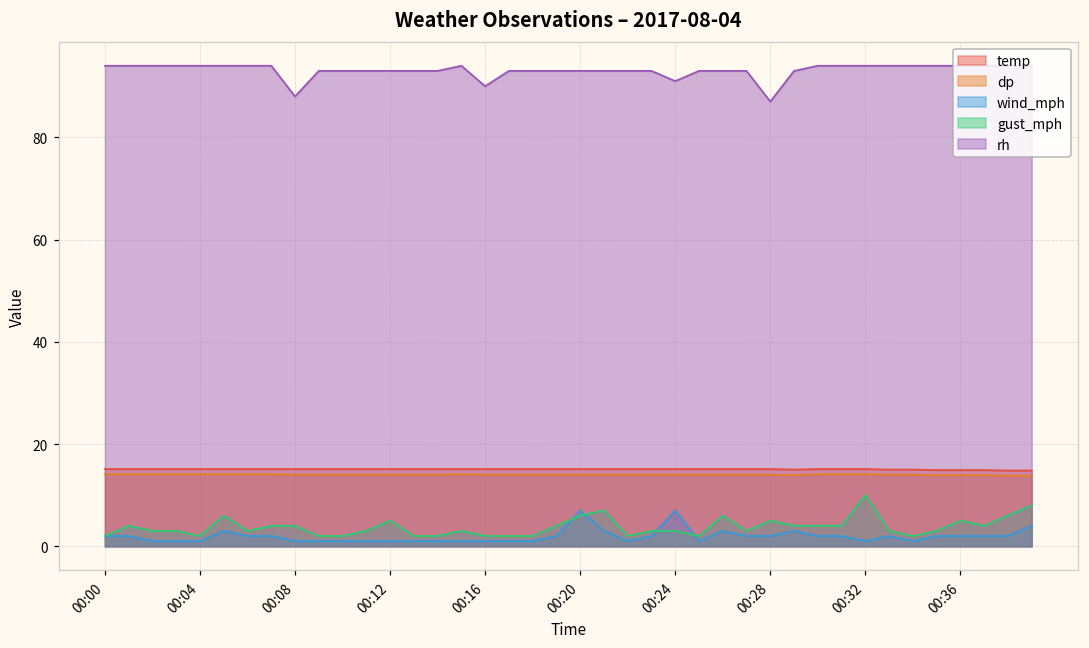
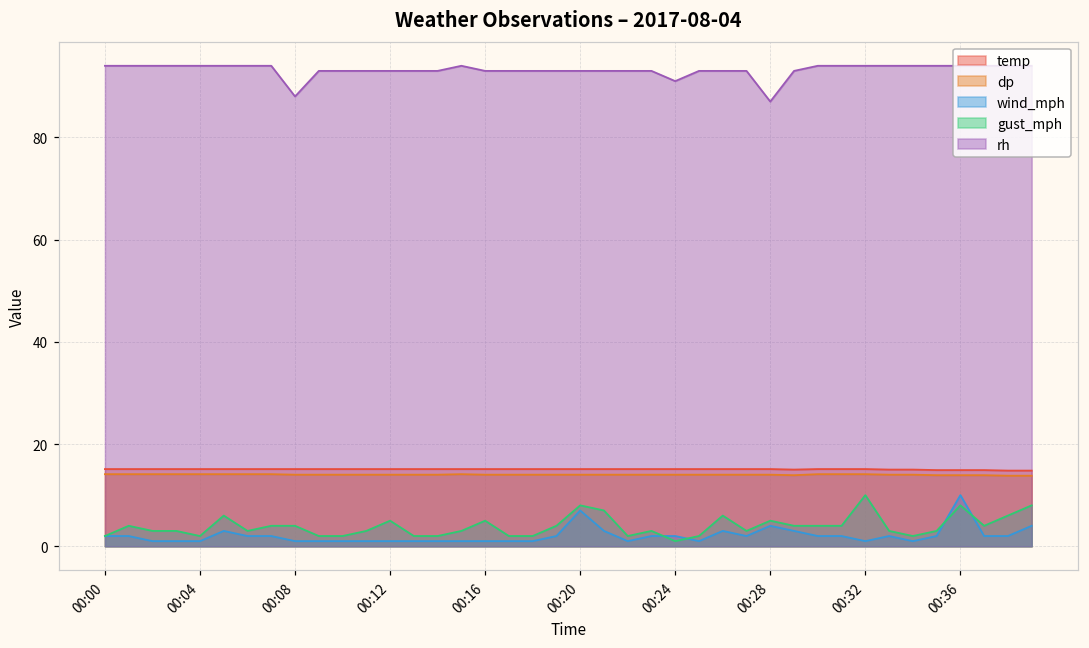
gust_mph, 00:16: 2 -> 5
rh, 00:16: 90 -> 93
gust_mph, 00:20: 6 -> 8
wind_mph, 00:24: 7 -> 2
gust_mph, 00:24: 3 -> 1
wind_mph, 00:28: 2 -> 4
wind_mph, 00:36: 2 -> 10
gust_mph, 00:36: 5 -> 8
